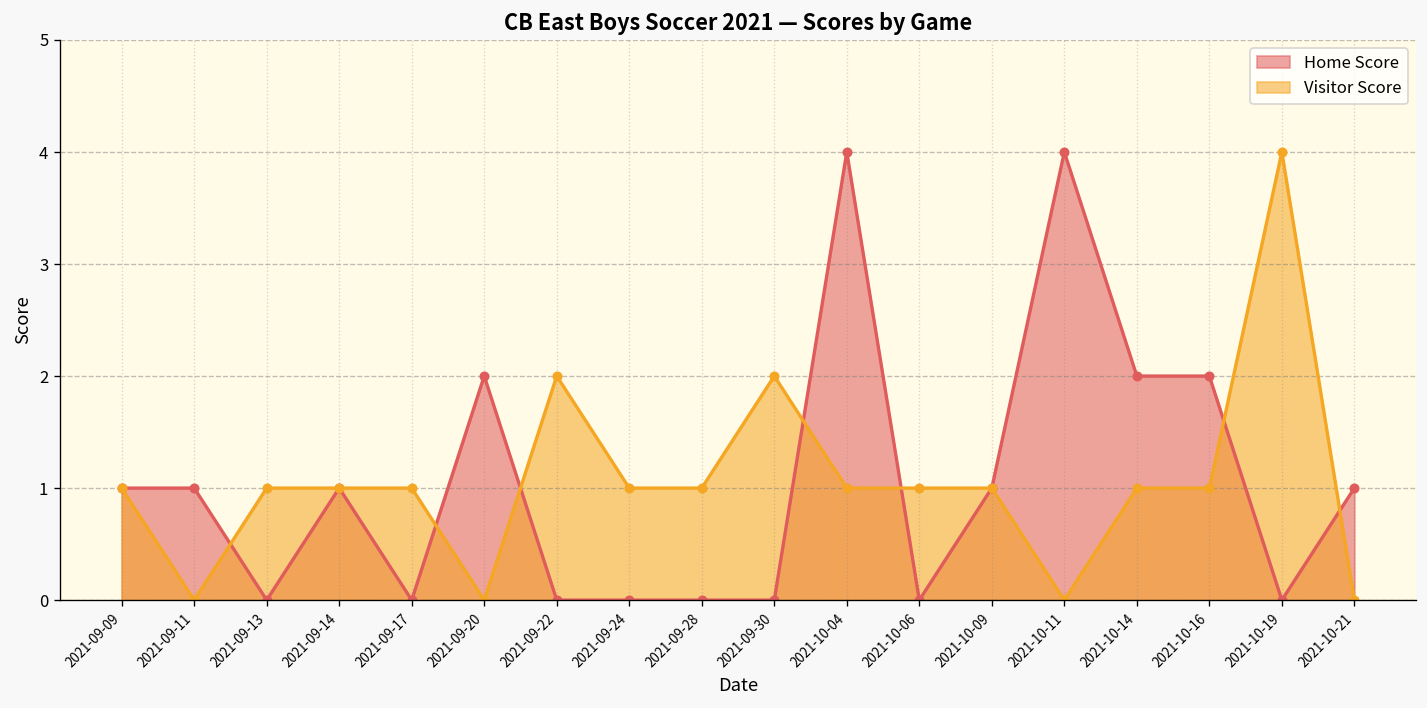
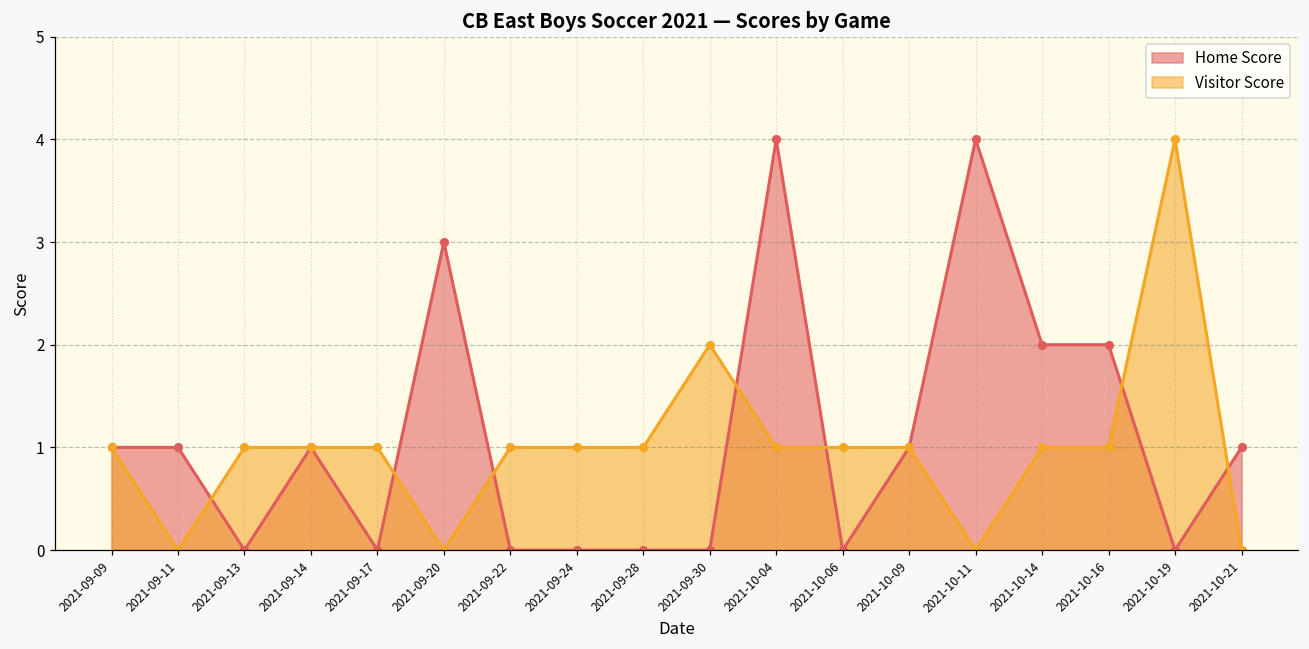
Home Score, 2021-09-20: 2 -> 3
Visitor Score, 2021-09-22: 2 -> 1
